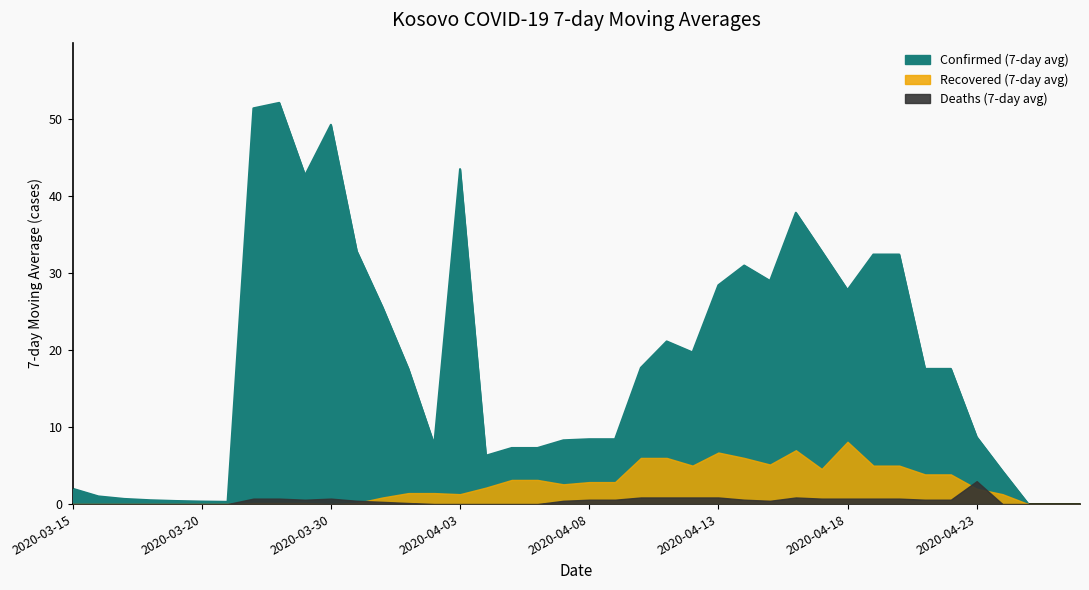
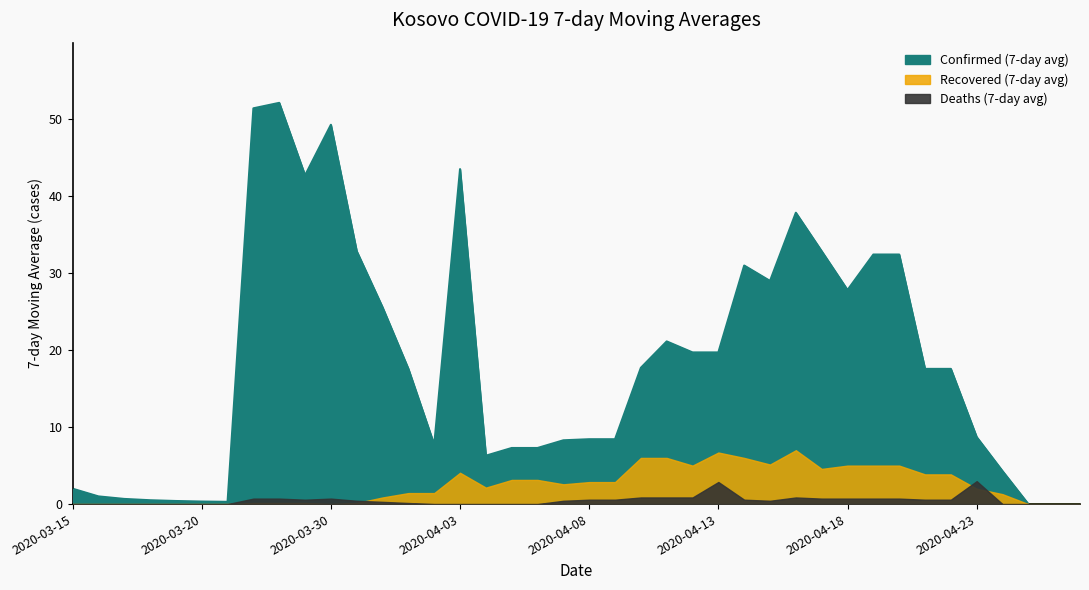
Recovered (7-day avg), 2020-04-03: 1 -> 4
Confirmed (7-day avg), 2020-04-13: 28 -> 20
Deaths (7-day avg), 2020-04-13: 1 -> 3
Recovered (7-day avg), 2020-04-18: 8 -> 5
